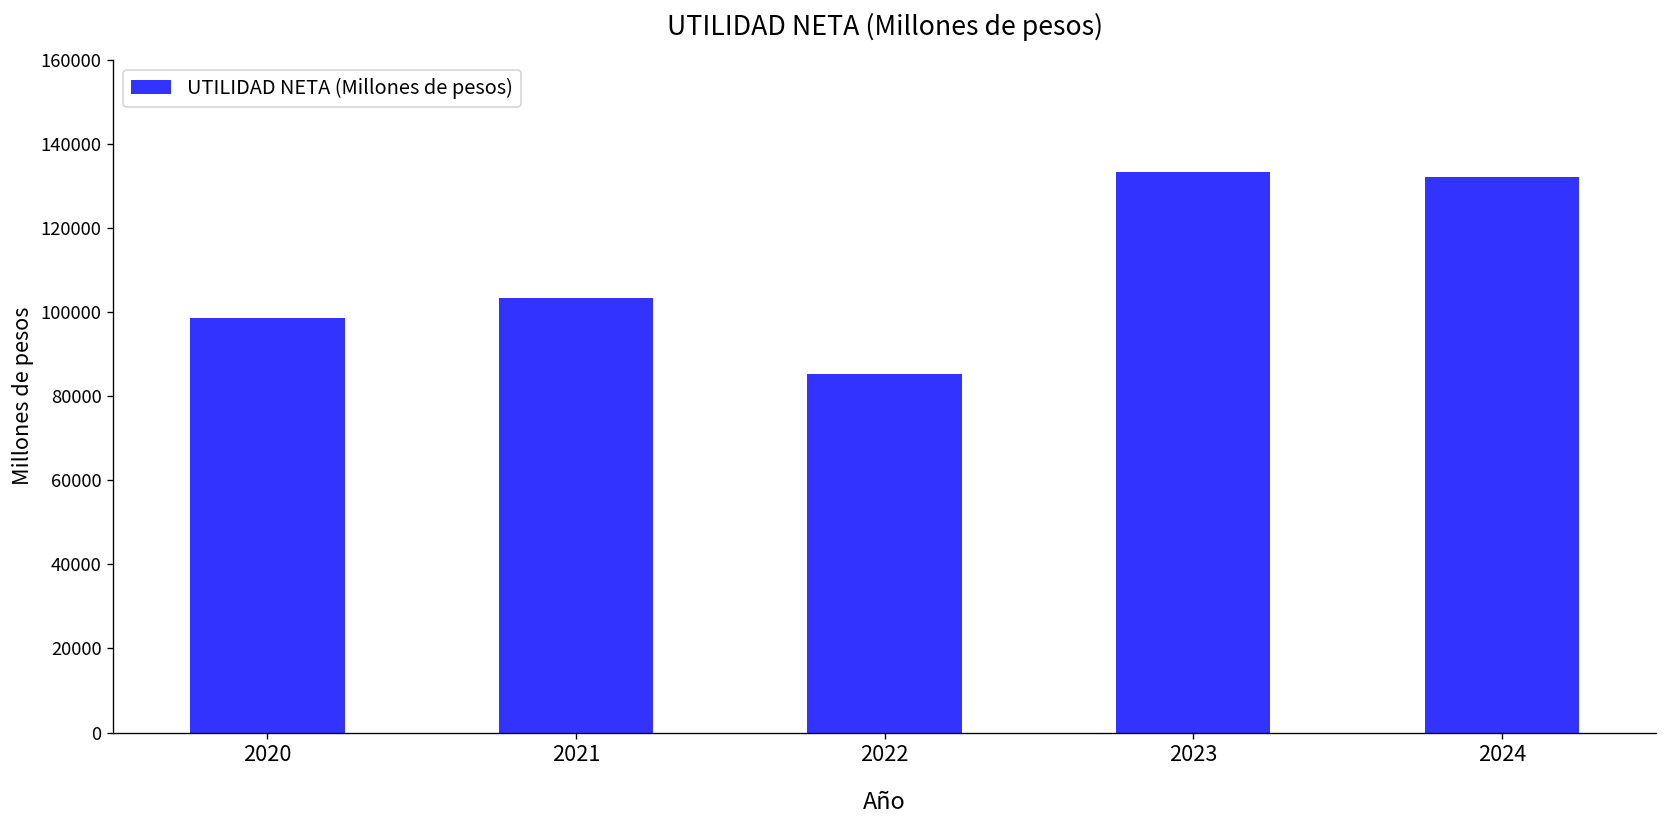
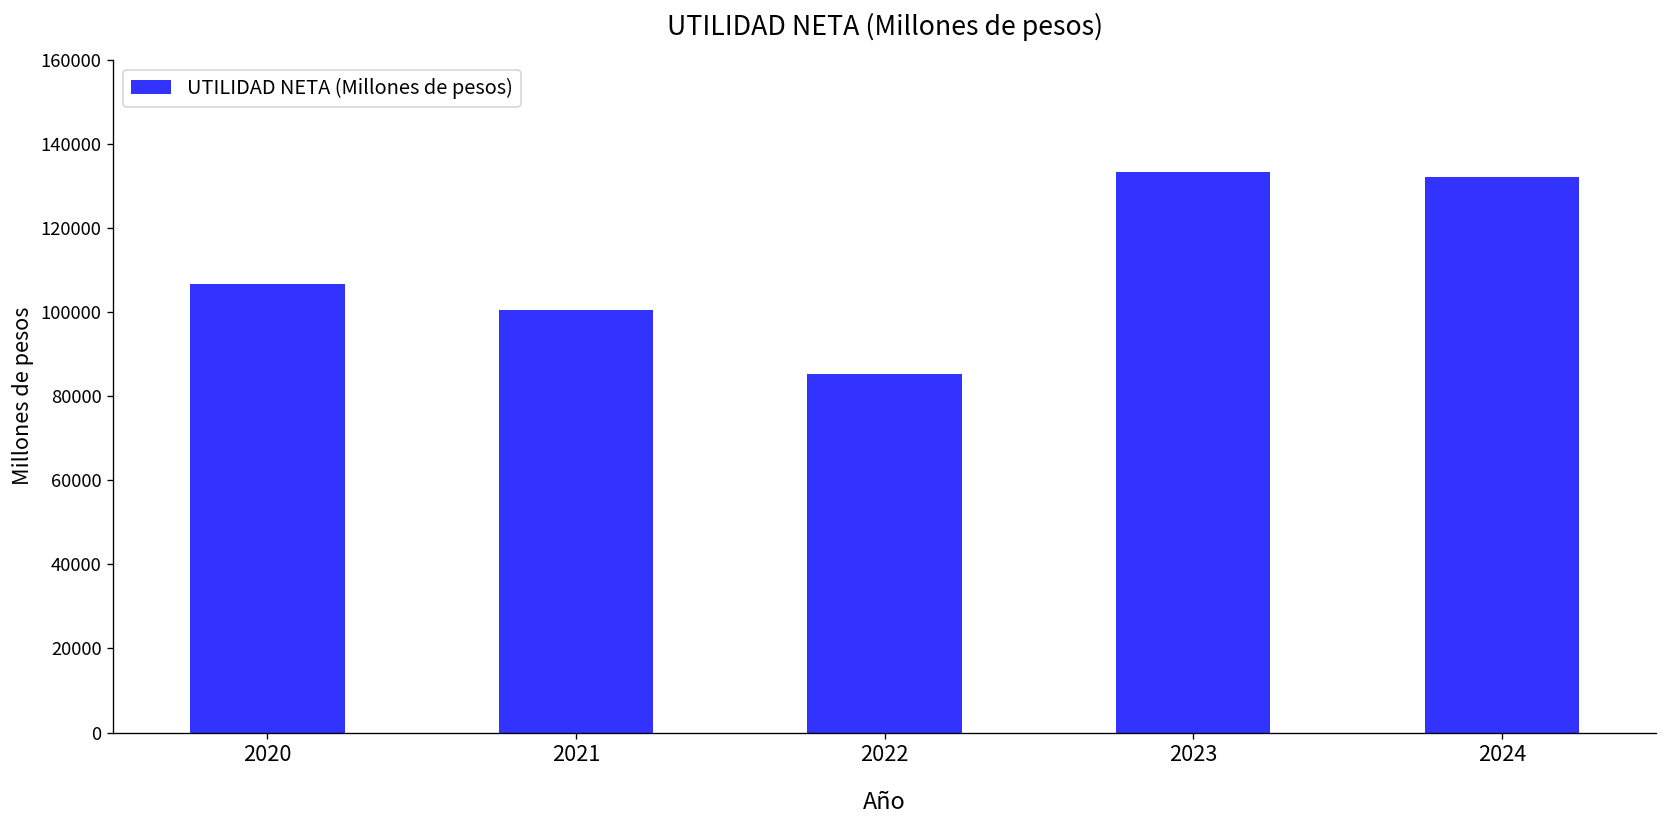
2020: 99000 -> 107000
2021: 103000 -> 101000
